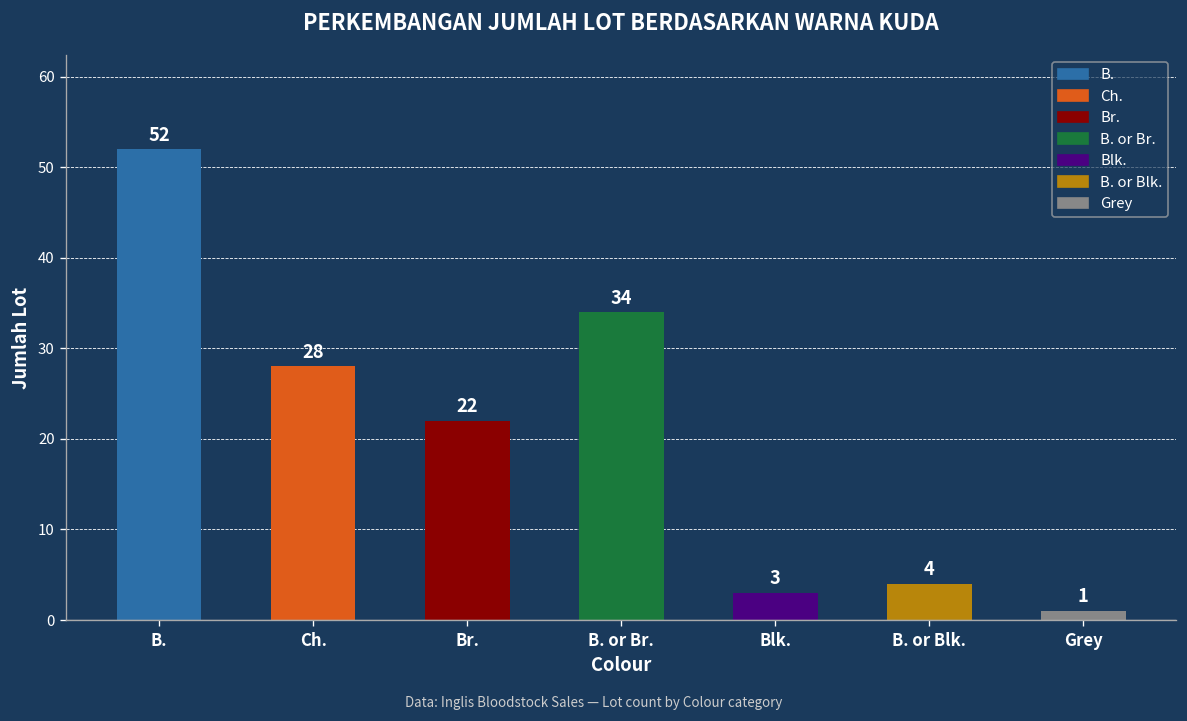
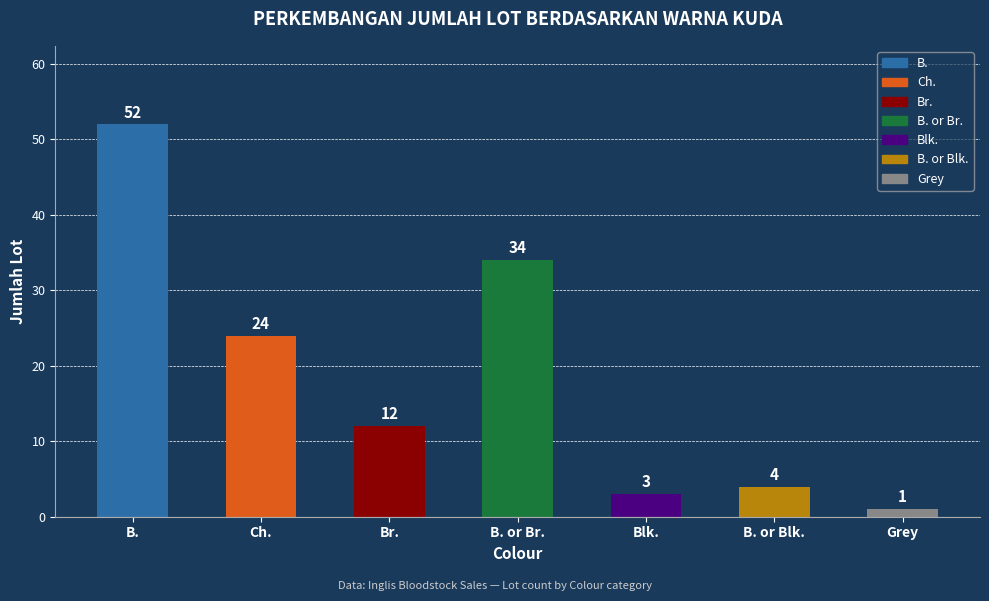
Ch.: 28 -> 24
Br.: 22 -> 12
